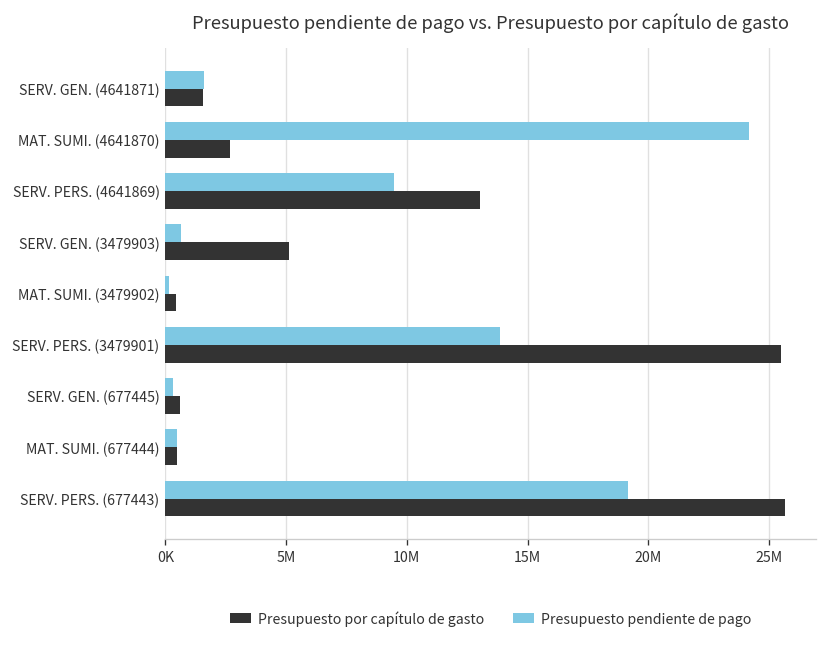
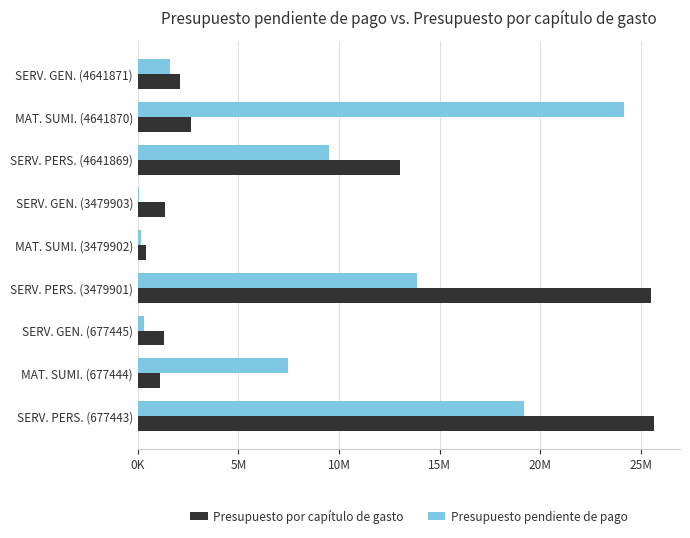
Presupuesto por capítulo de gasto, SERV. GEN. (4641871): 1600000 -> 2100000
Presupuesto pendiente de pago, SERV. GEN. (3479903): 600000 -> 0
Presupuesto por capítulo de gasto, SERV. GEN. (3479903): 5100000 -> 1300000
Presupuesto por capítulo de gasto, SERV. GEN. (677445): 600000 -> 1300000
Presupuesto pendiente de pago, MAT. SUMI. (677444): 500000 -> 7500000
Presupuesto por capítulo de gasto, MAT. SUMI. (677444): 500000 -> 1100000
